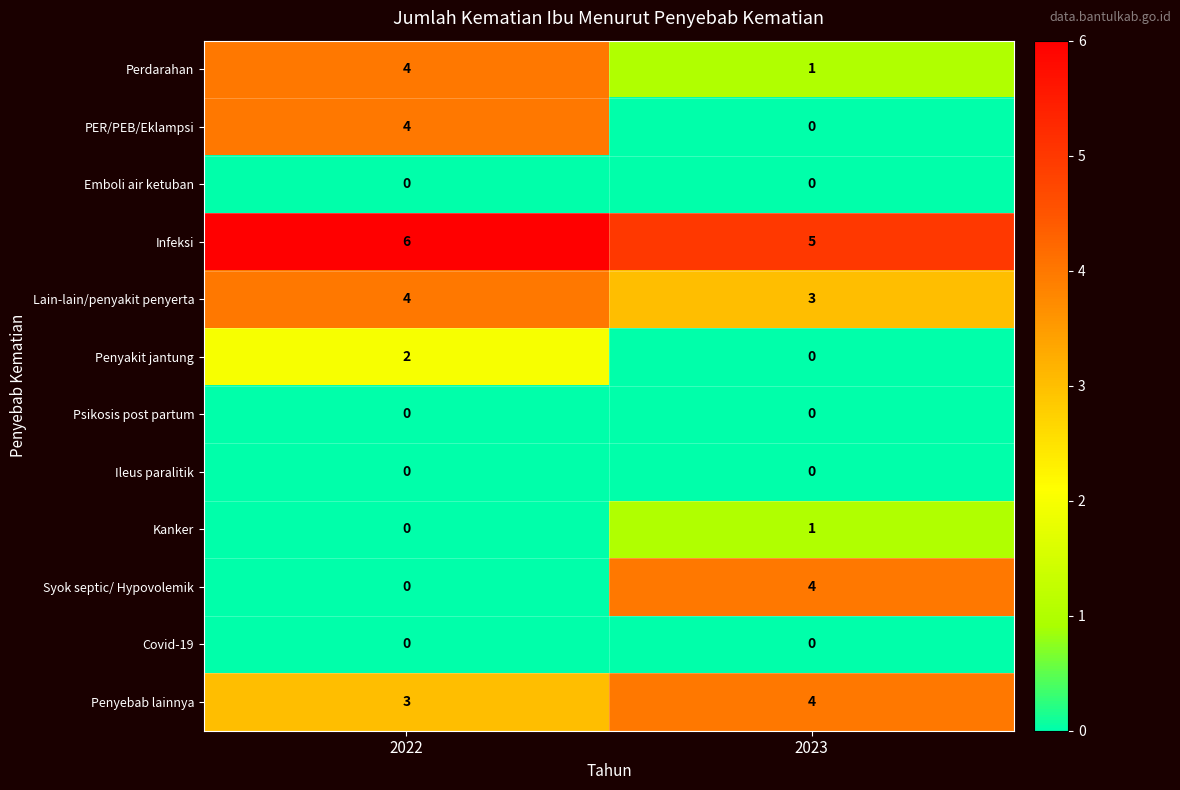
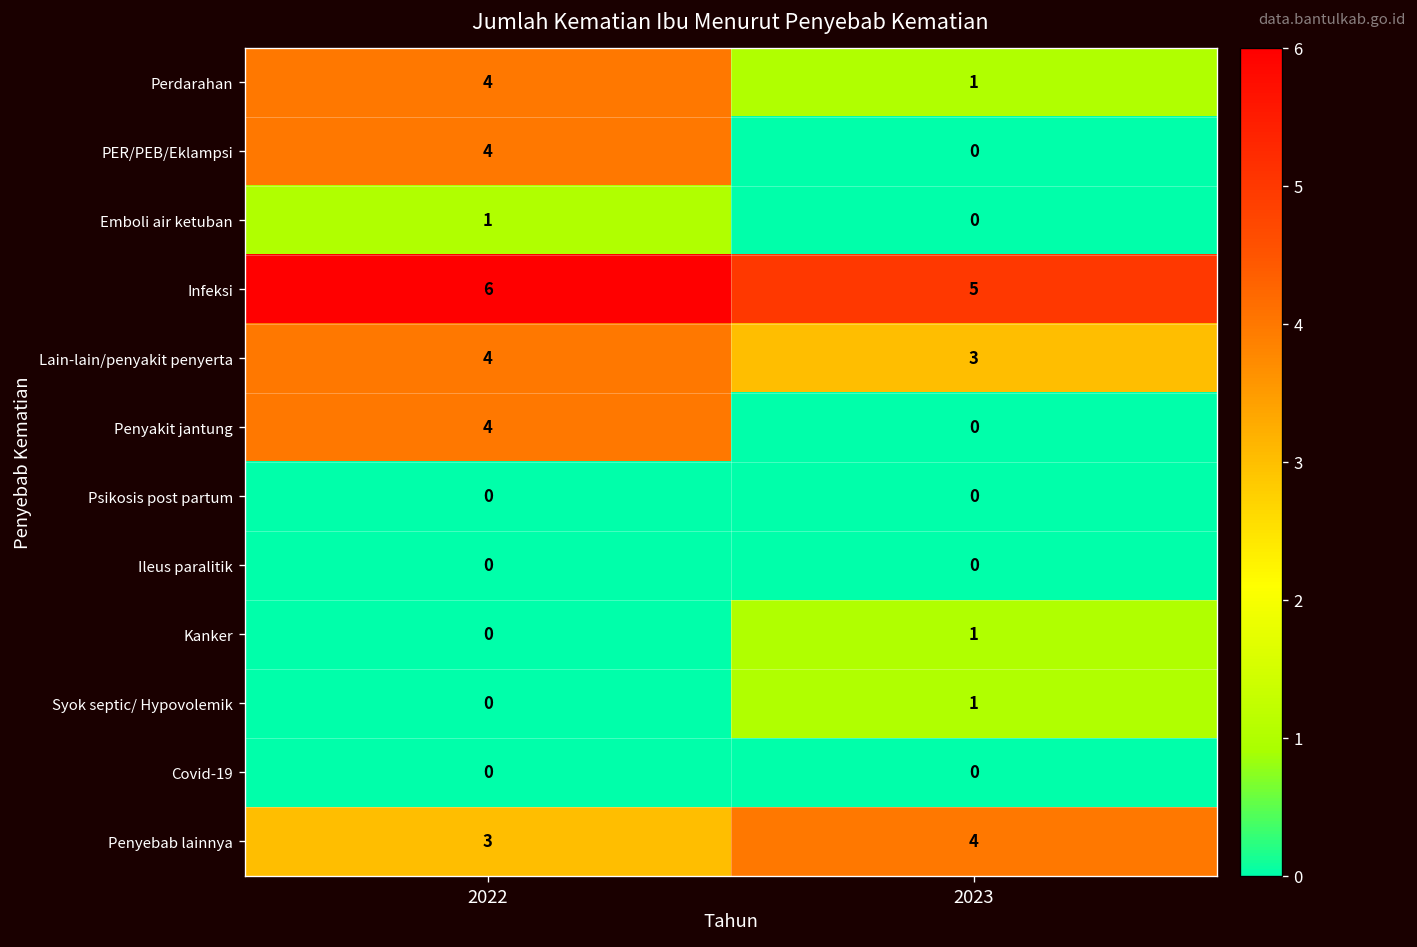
Emboli air ketuban, 2022: 0 -> 1
Penyakit jantung, 2022: 2 -> 4
Syok septic/ Hypovolemik, 2023: 4 -> 1
